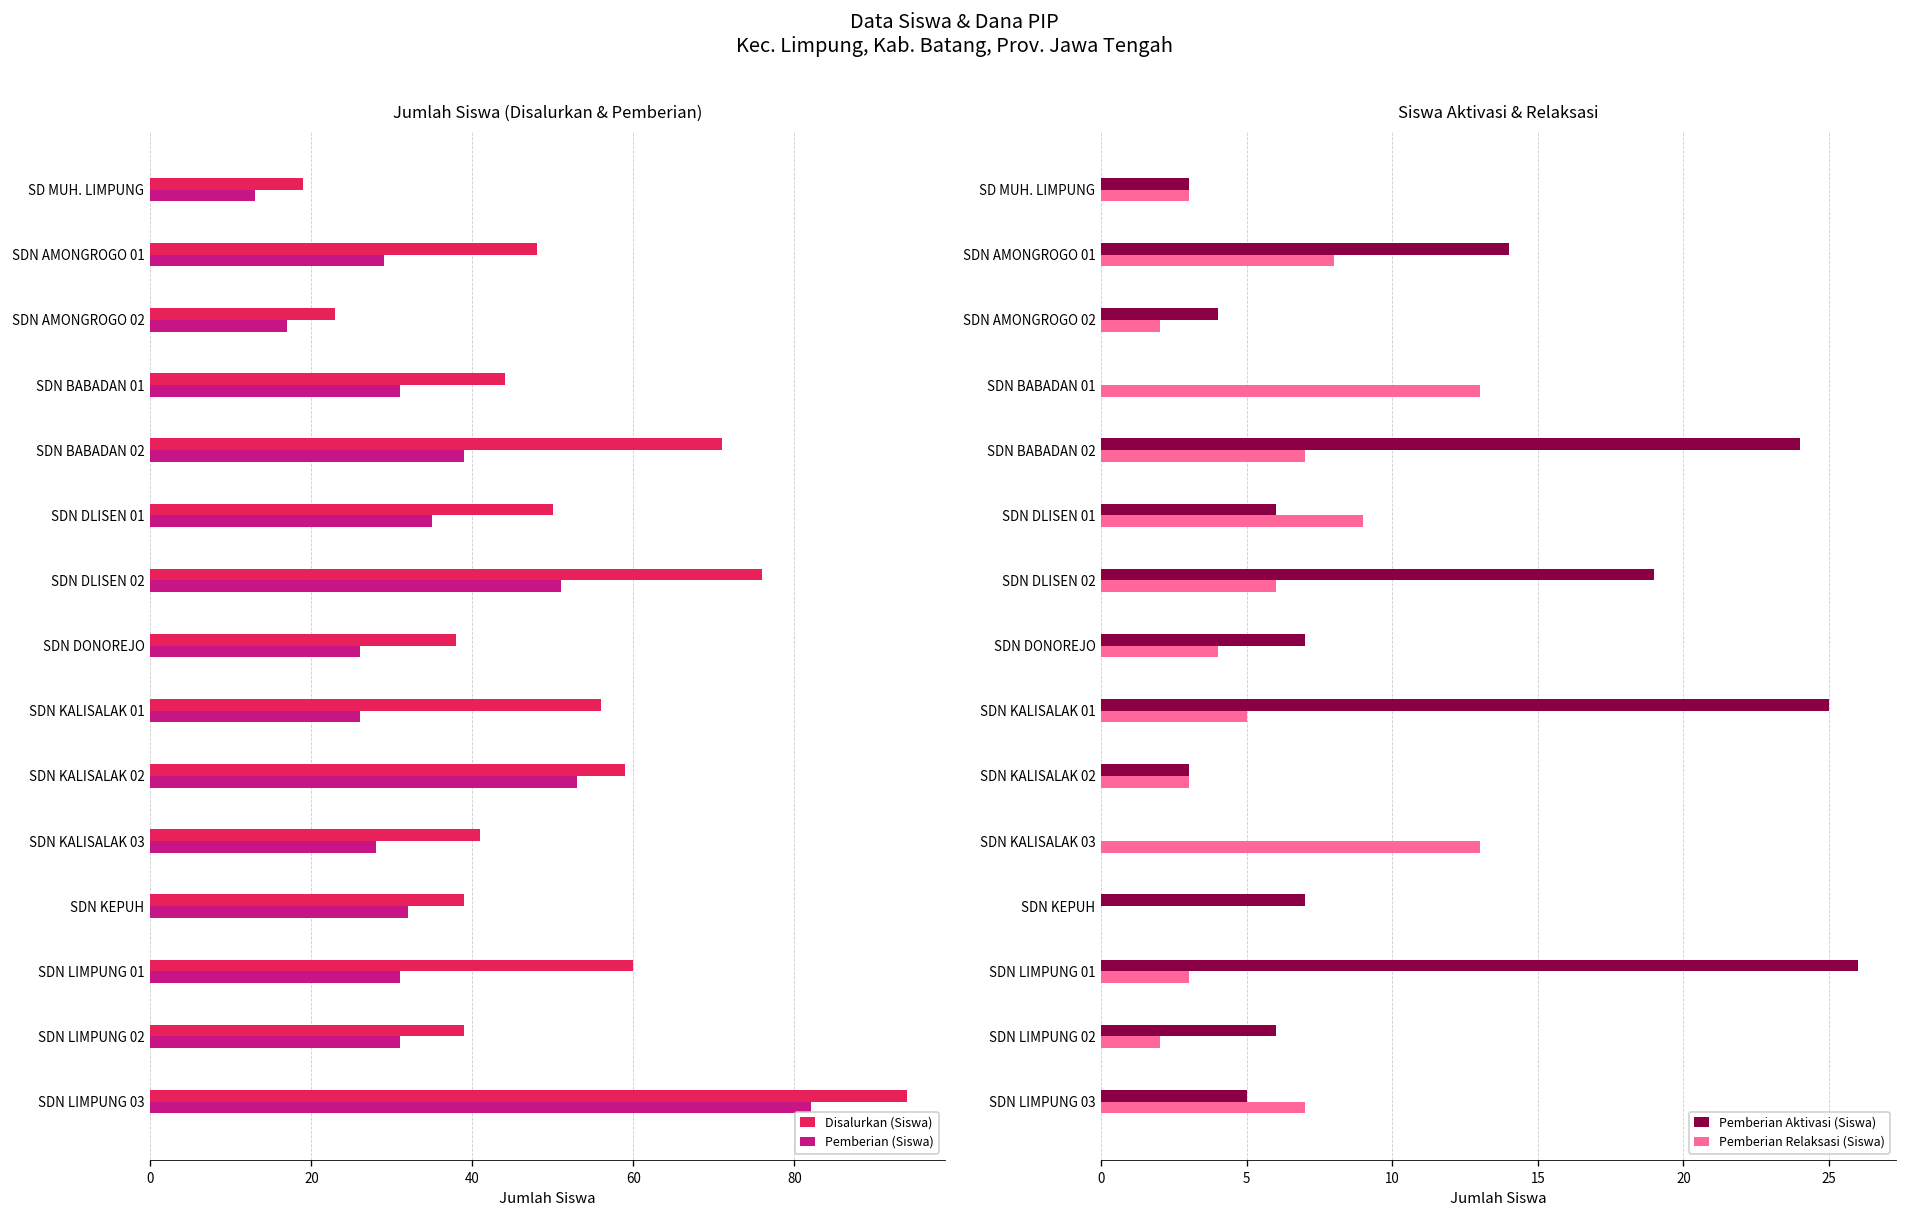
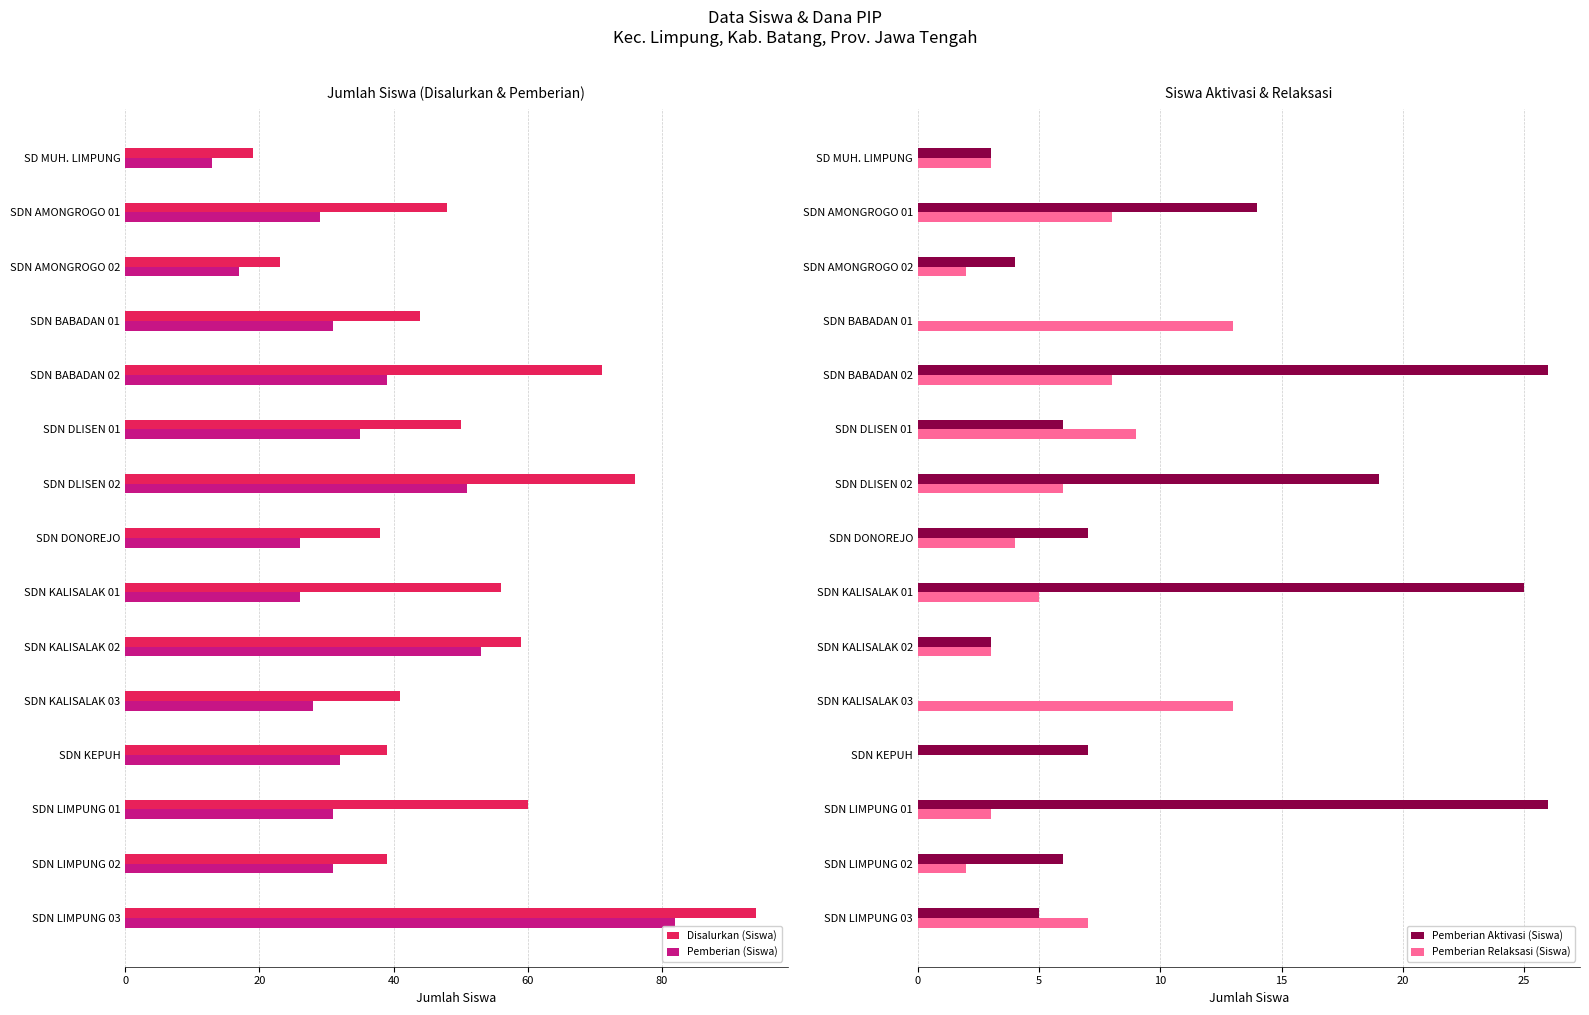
Siswa Aktivasi & Relaksasi, Pemberian Aktivasi (Siswa), SDN BABADAN 02: 24 -> 26
Siswa Aktivasi & Relaksasi, Pemberian Relaksasi (Siswa), SDN BABADAN 02: 7 -> 8
